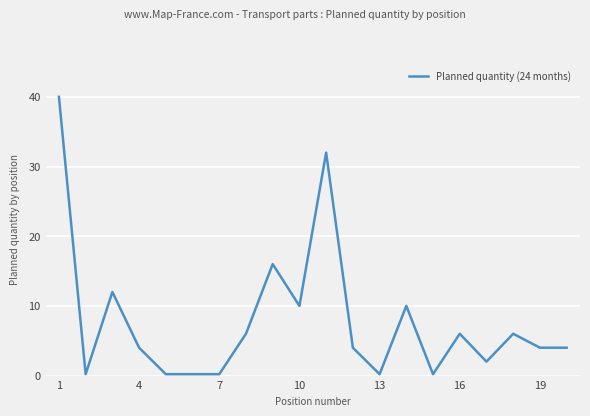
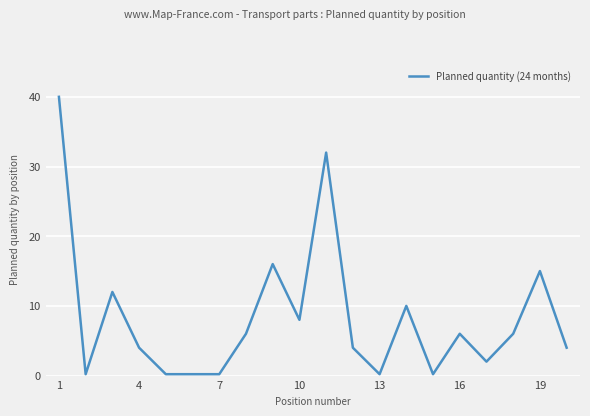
10: 10 -> 8
19: 4 -> 15
